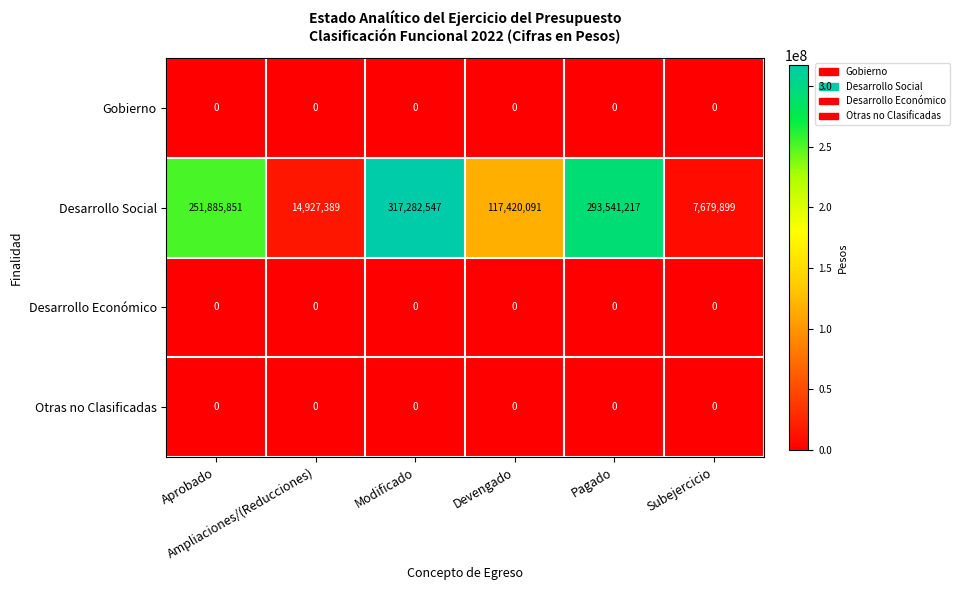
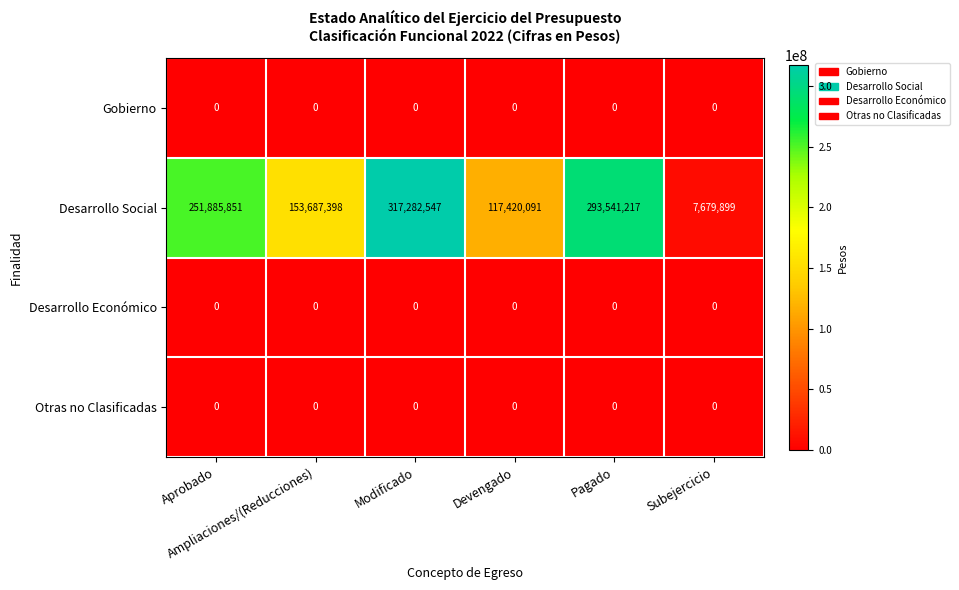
Desarrollo Social, Ampliaciones/(Reducciones): 14,927,389 -> 153,687,398
